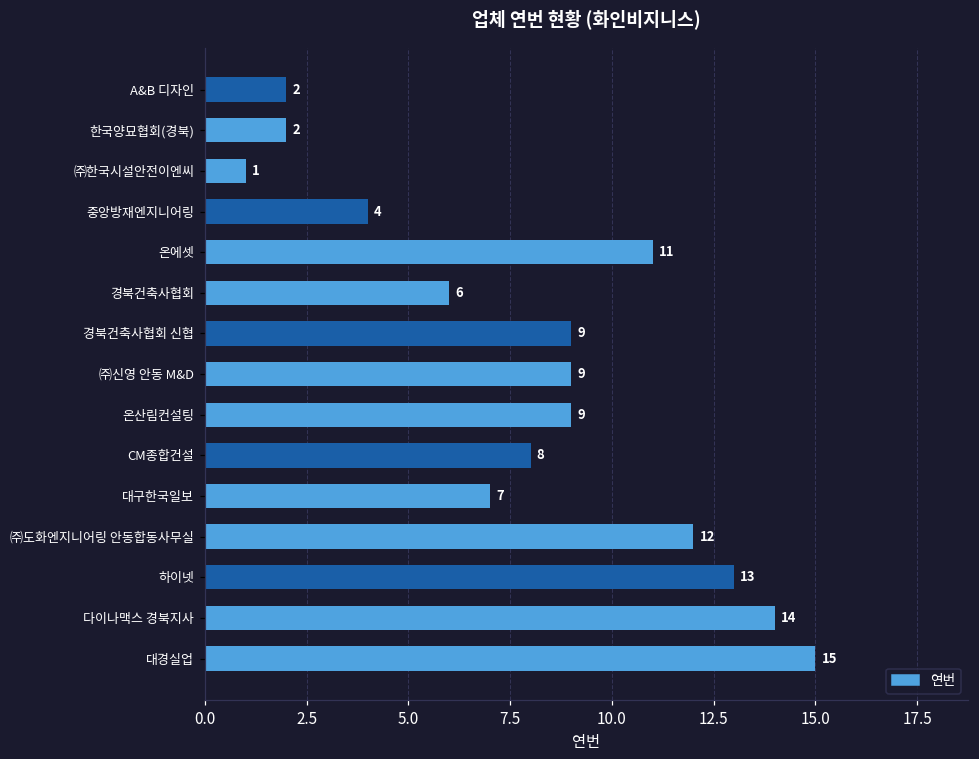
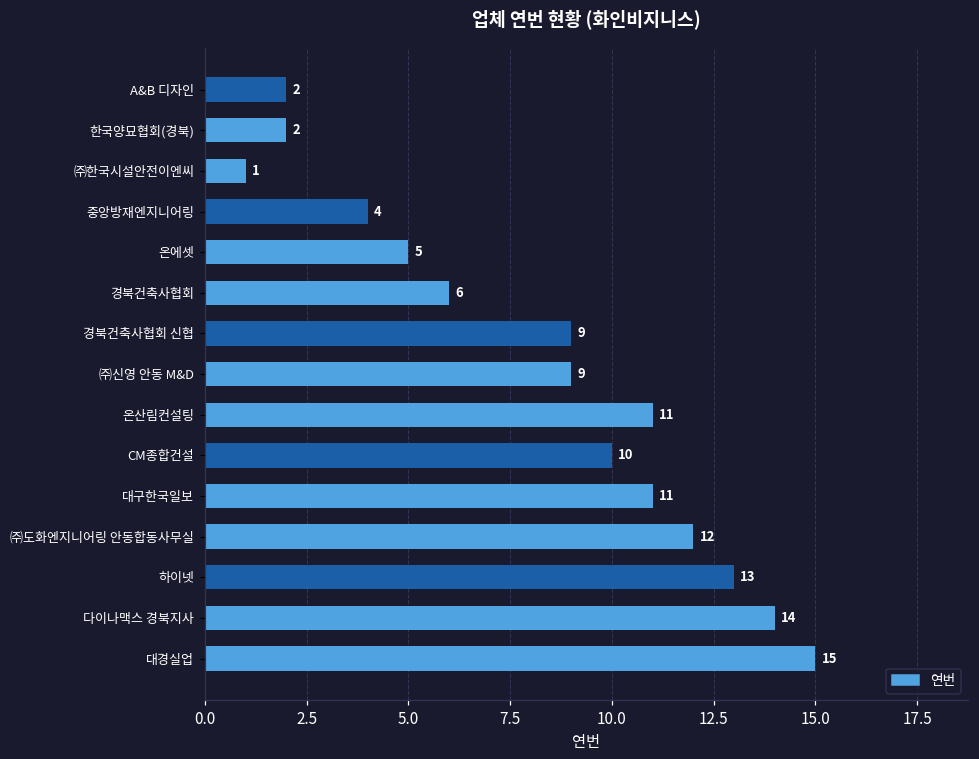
온에셋: 11 -> 5
온산림컨설팅: 9 -> 11
CM종합건설: 8 -> 10
대구한국일보: 7 -> 11
